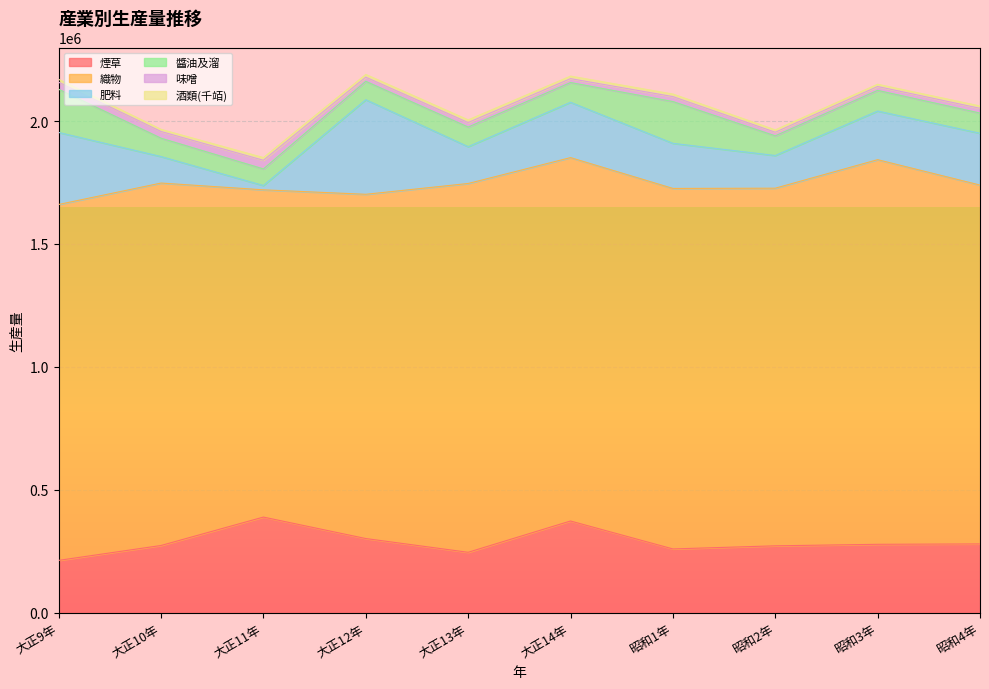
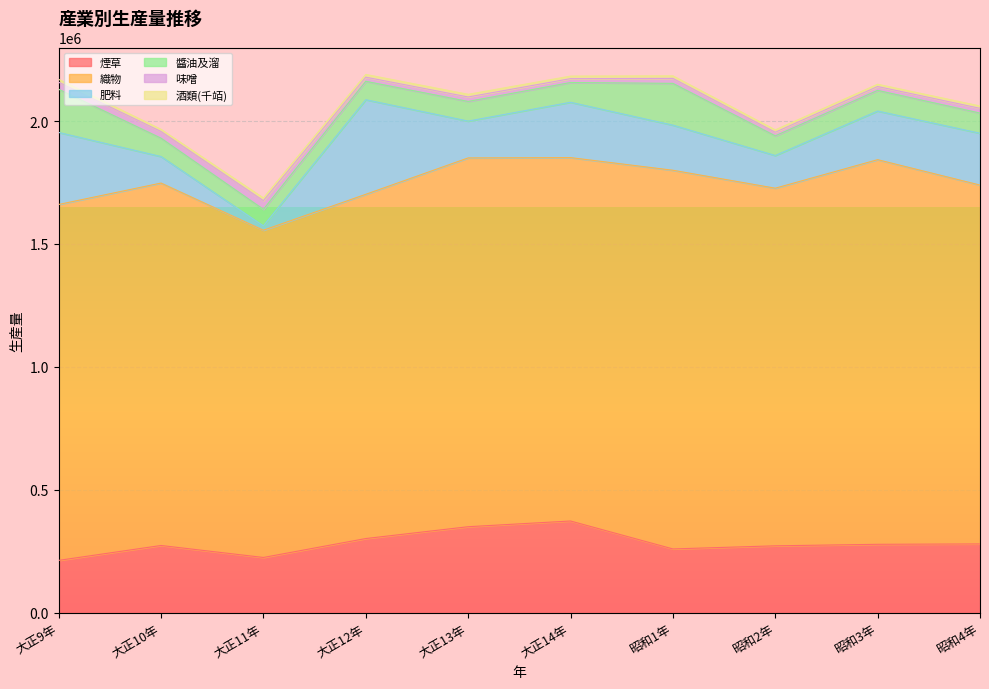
煙草, 大正11年: 390000 -> 220000
煙草, 大正13年: 250000 -> 350000
織物, 昭和1年: 1470000 -> 1540000
